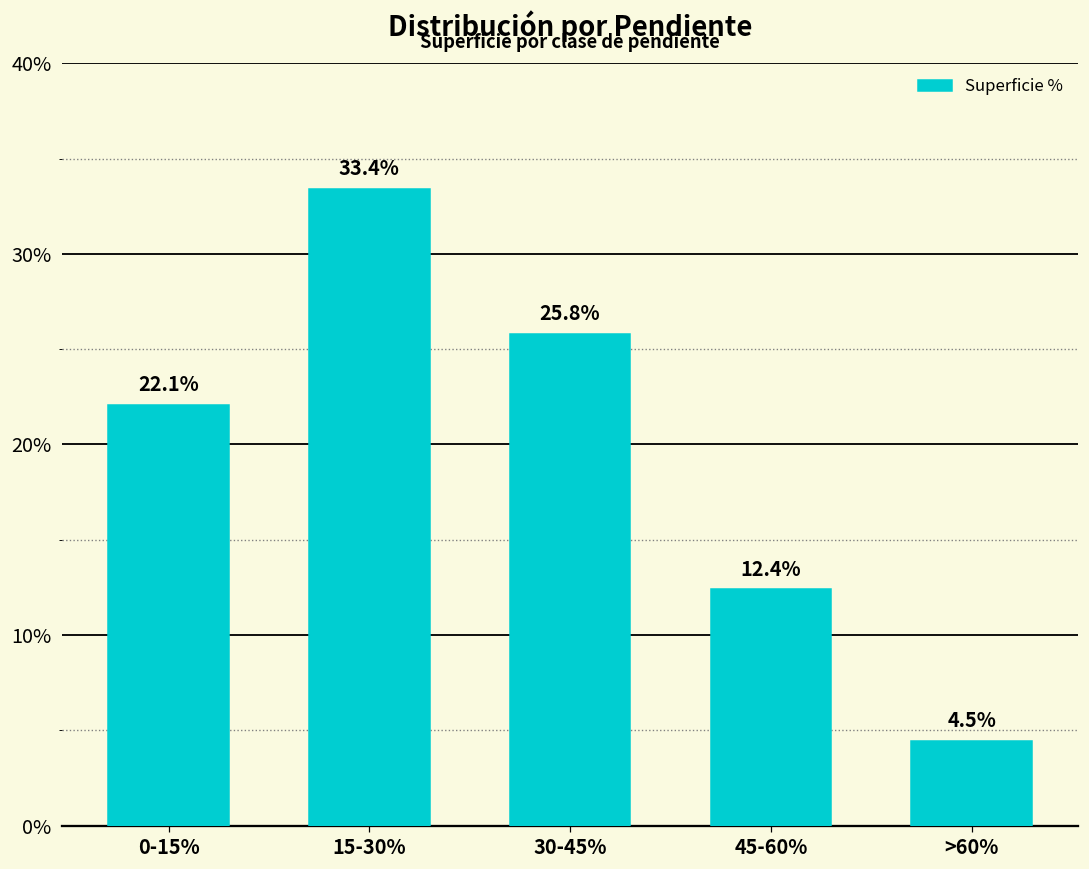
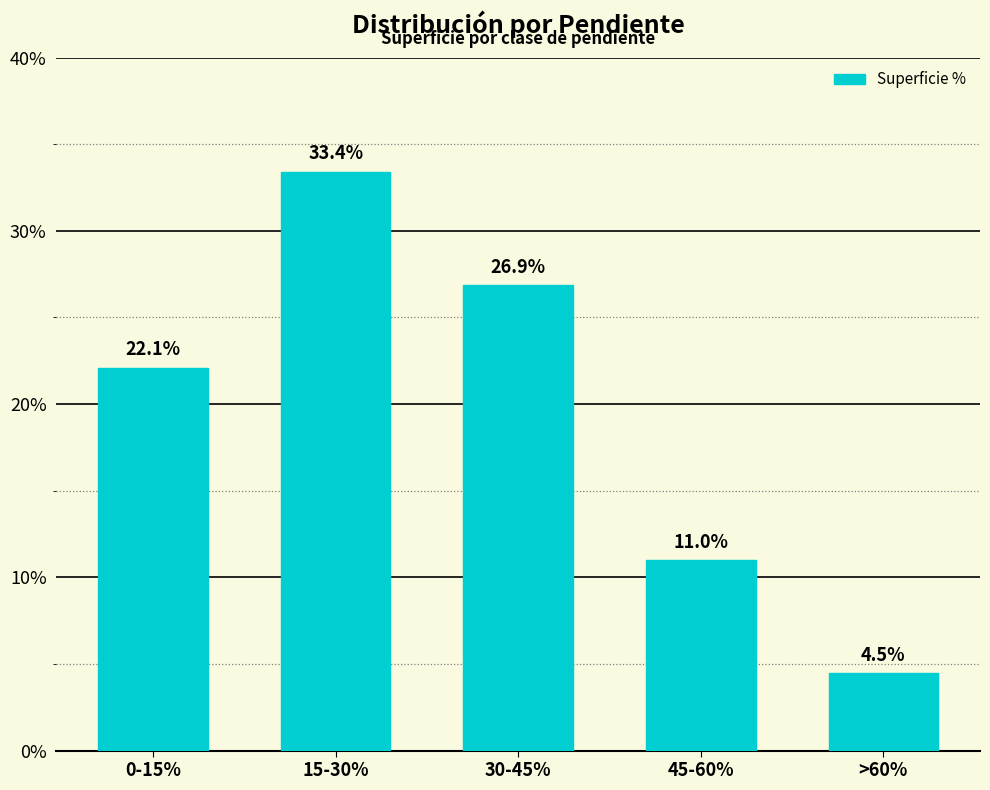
30-45%: 25.8% -> 26.9%
45-60%: 12.4% -> 11.0%
